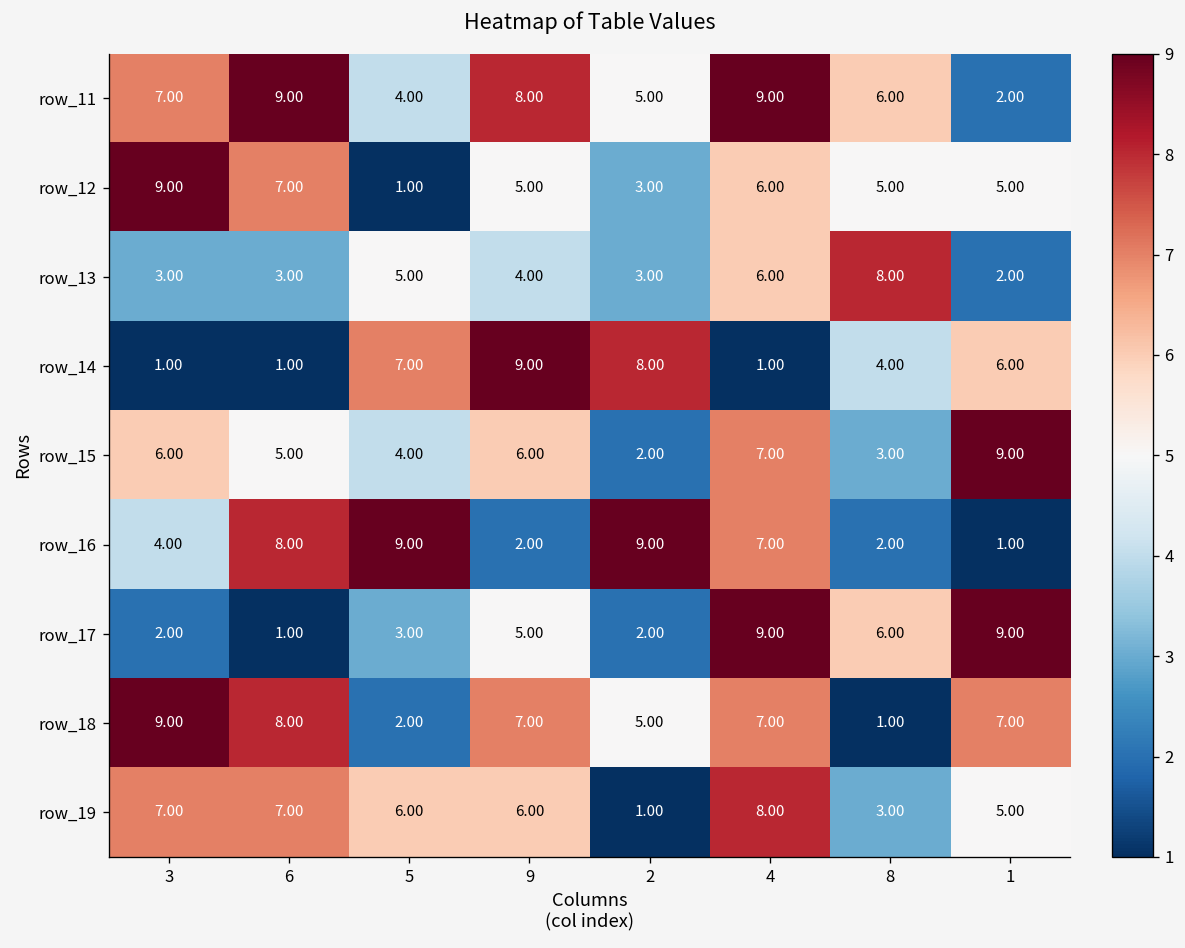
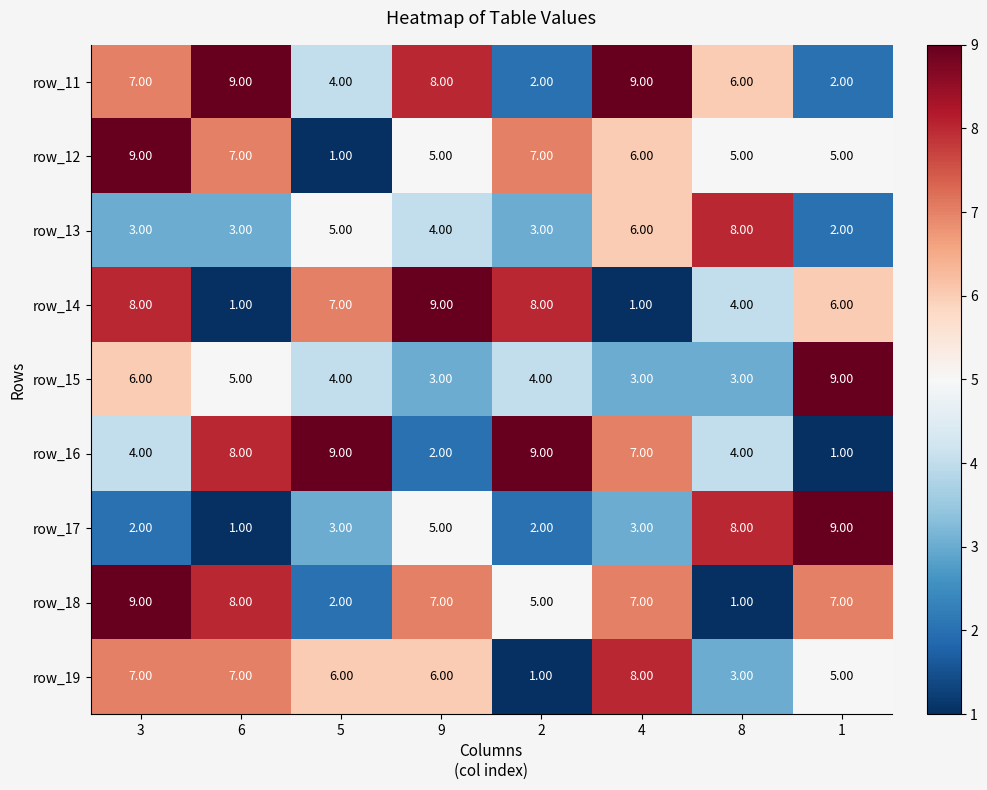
row_11, 2: 5.00 -> 2.00
row_12, 2: 3.00 -> 7.00
row_14, 3: 1.00 -> 8.00
row_15, 9: 6.00 -> 3.00
row_15, 2: 2.00 -> 4.00
row_15, 4: 7.00 -> 3.00
row_16, 8: 2.00 -> 4.00
row_17, 4: 9.00 -> 3.00
row_17, 8: 6.00 -> 8.00
